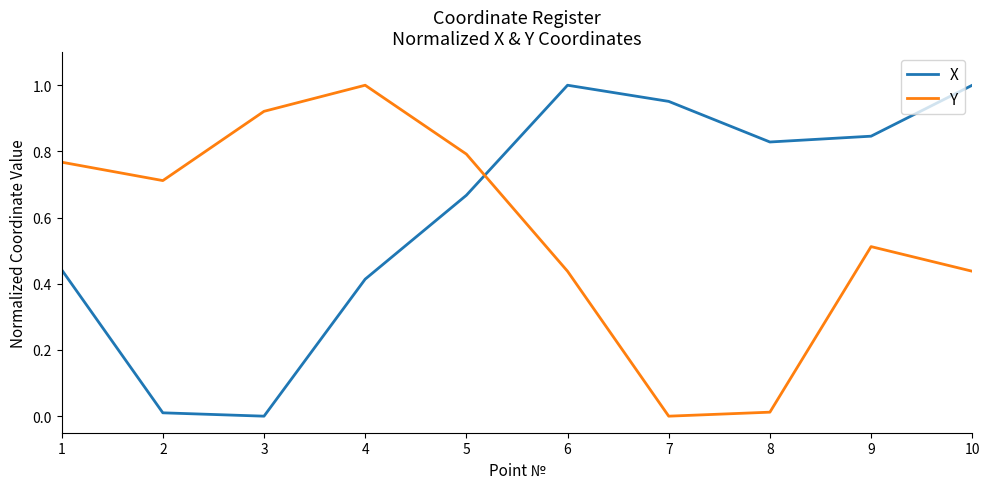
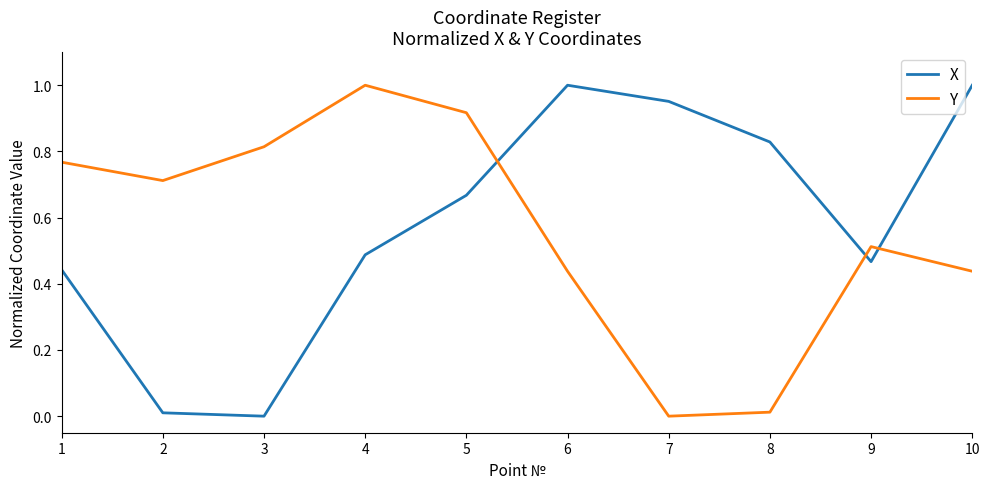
Y, 3: 0.92 -> 0.81
X, 4: 0.41 -> 0.49
Y, 5: 0.79 -> 0.92
X, 9: 0.85 -> 0.47
